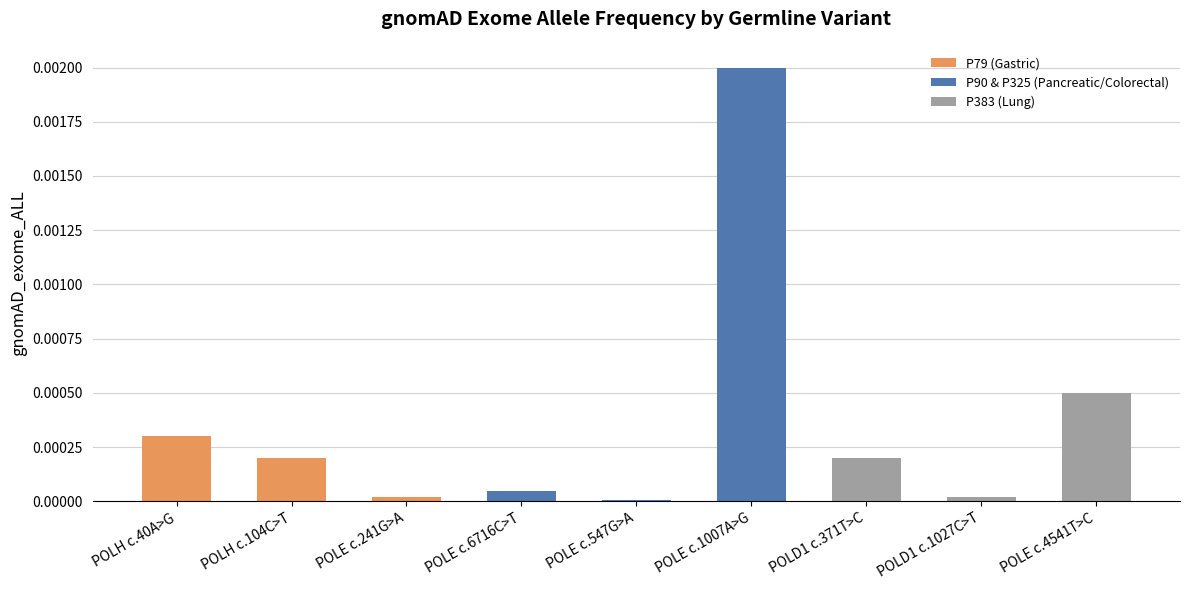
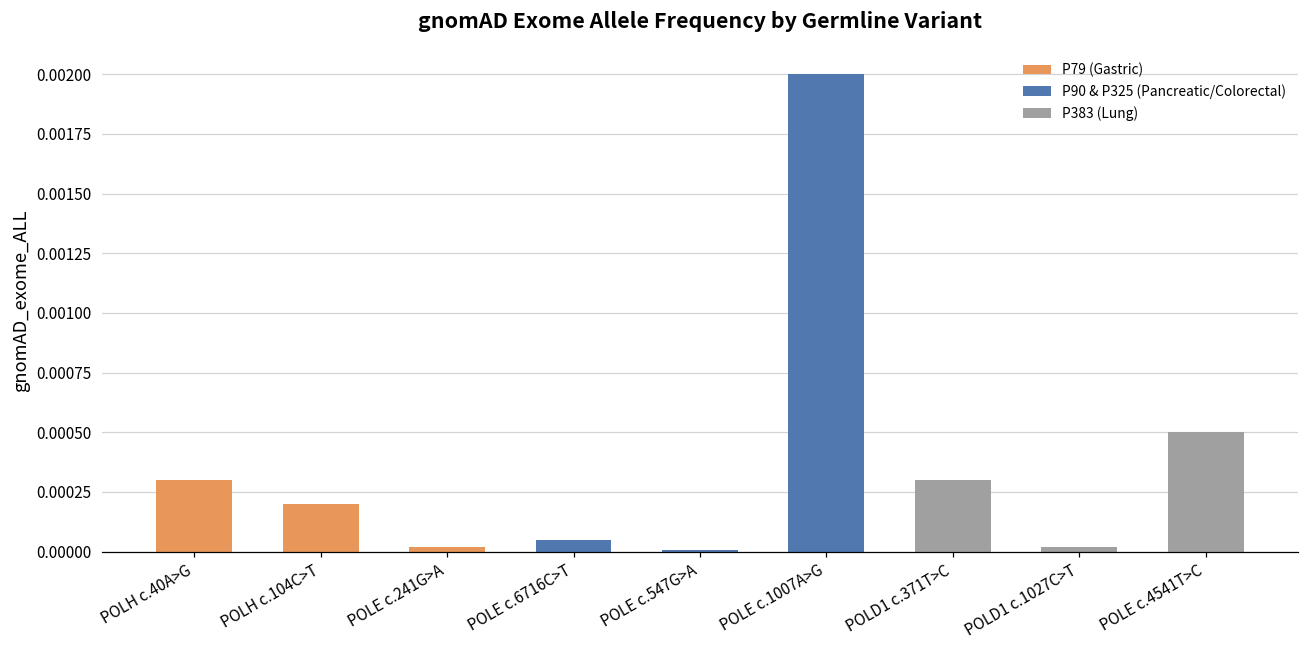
POLD1 c.371T>C: 0.0002 -> 0.0003
